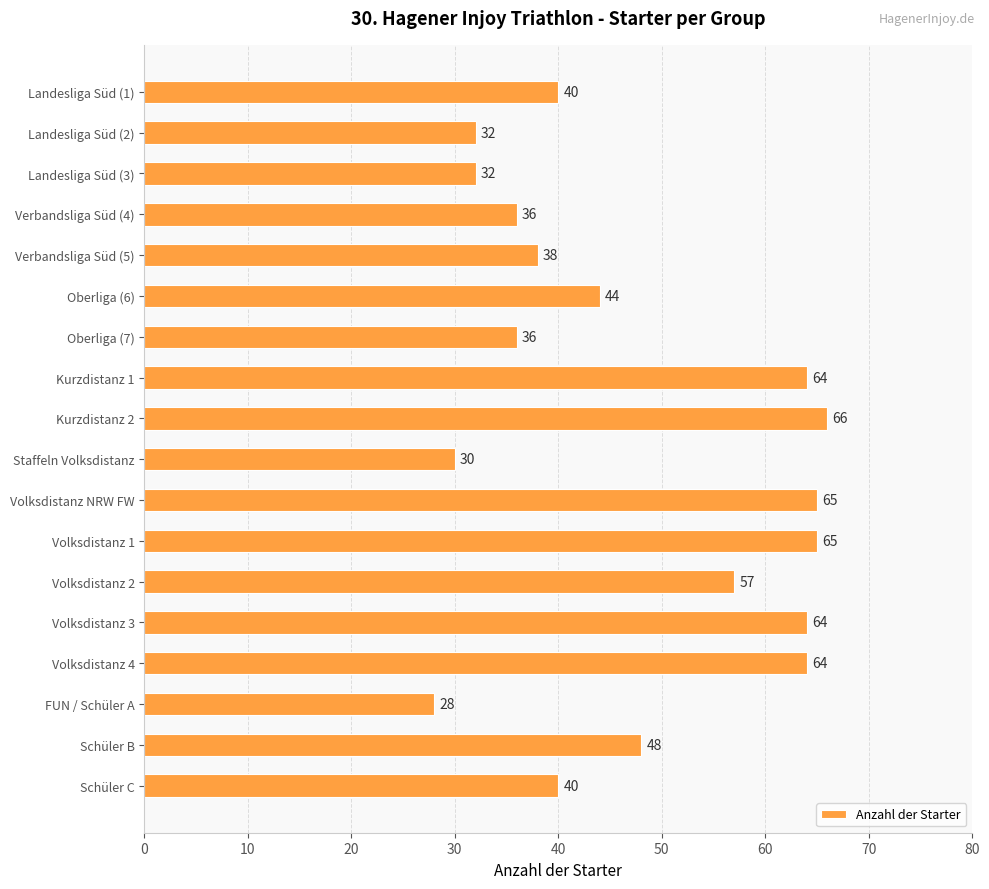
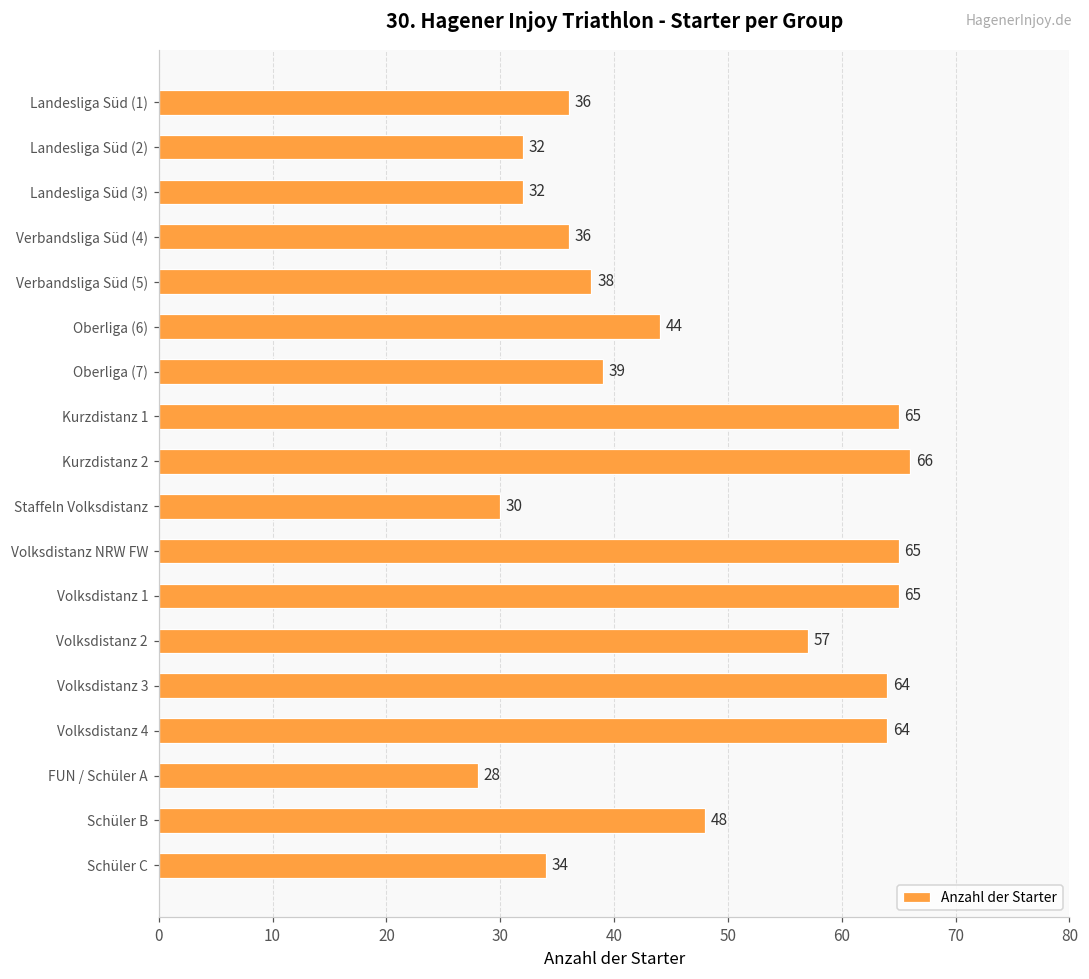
Landesliga Süd (1): 40 -> 36
Oberliga (7): 36 -> 39
Kurzdistanz 1: 64 -> 65
Schüler C: 40 -> 34
